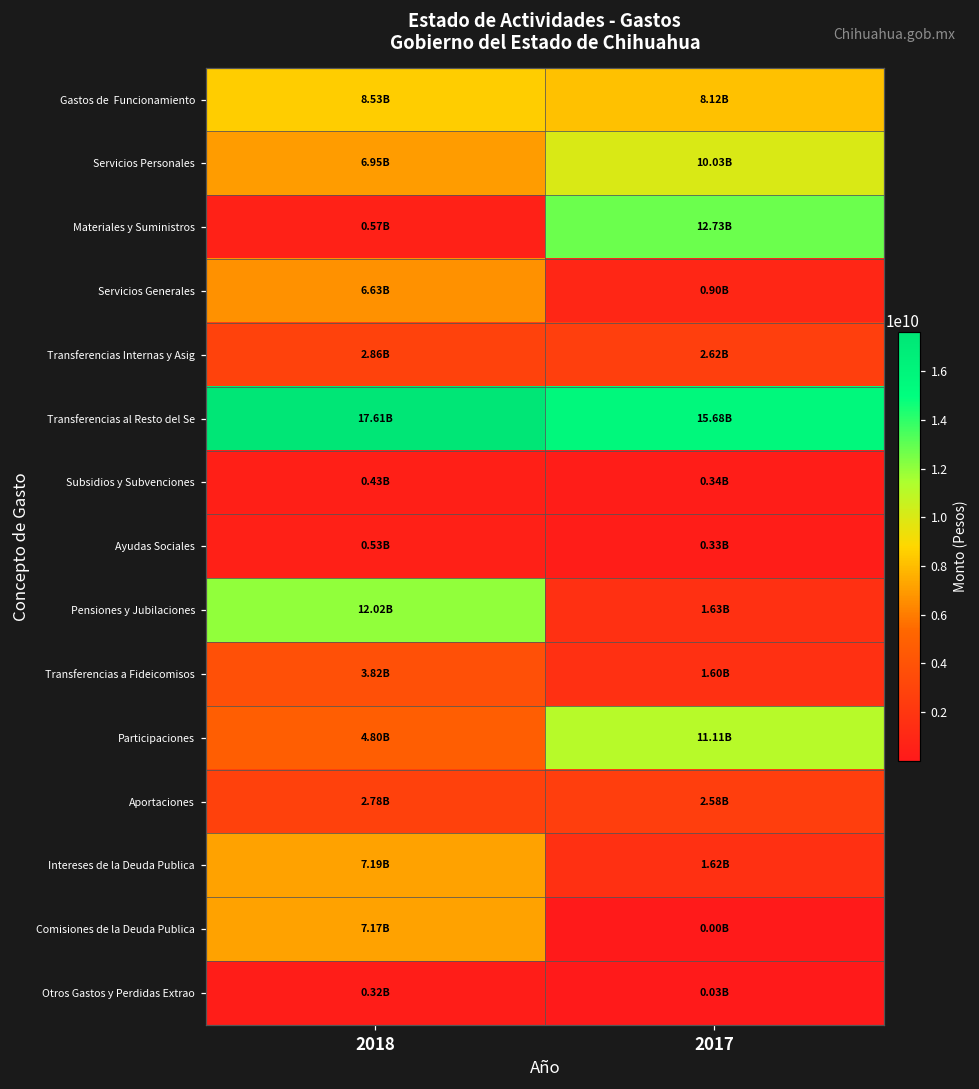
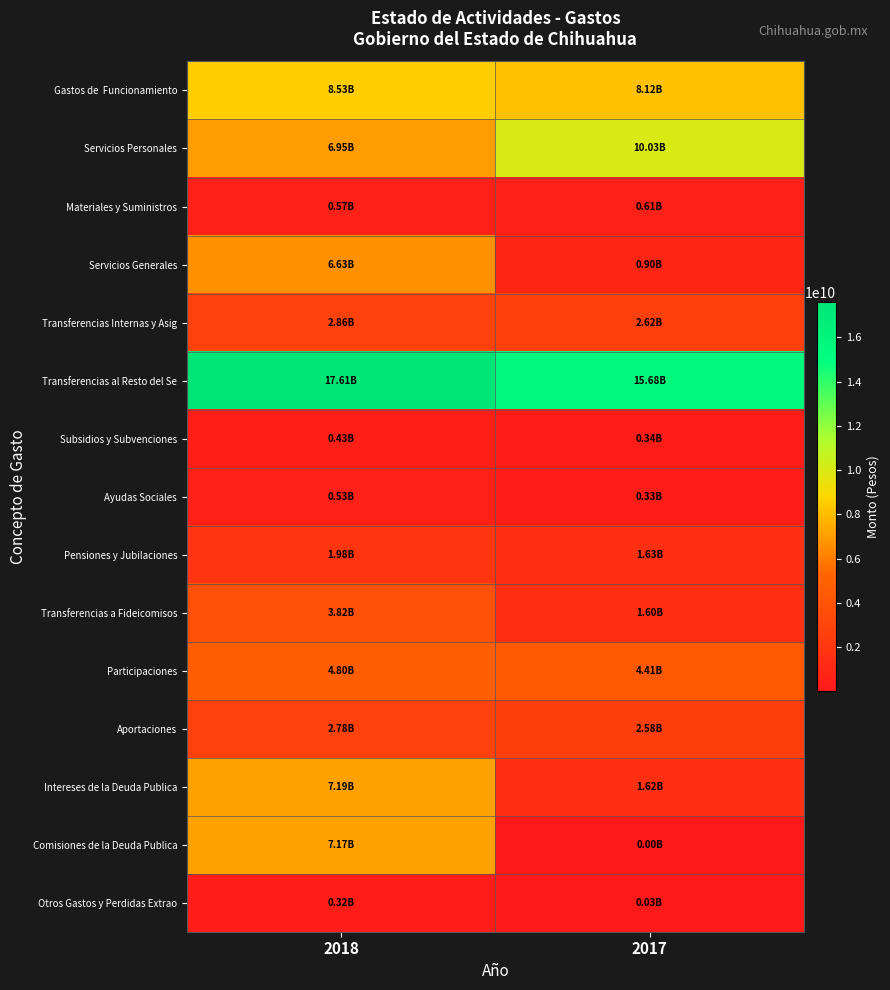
Materiales y Suministros, 2017: 12.73B -> 0.61B
Pensiones y Jubilaciones, 2018: 12.02B -> 1.98B
Participaciones, 2017: 11.11B -> 4.41B
